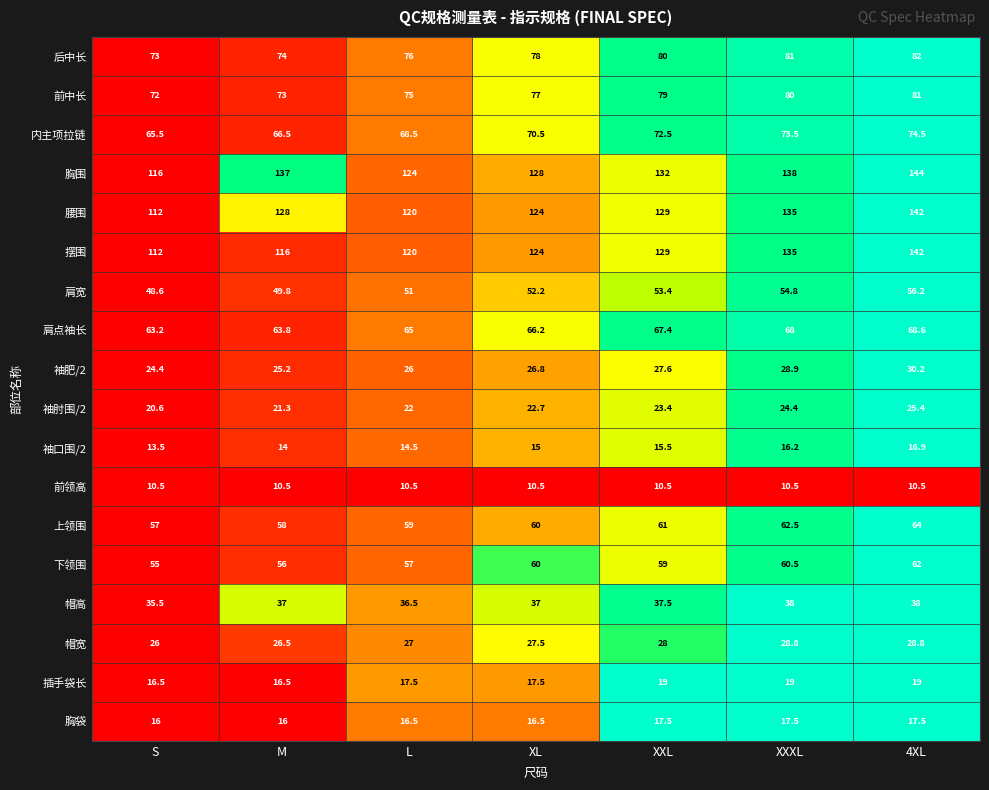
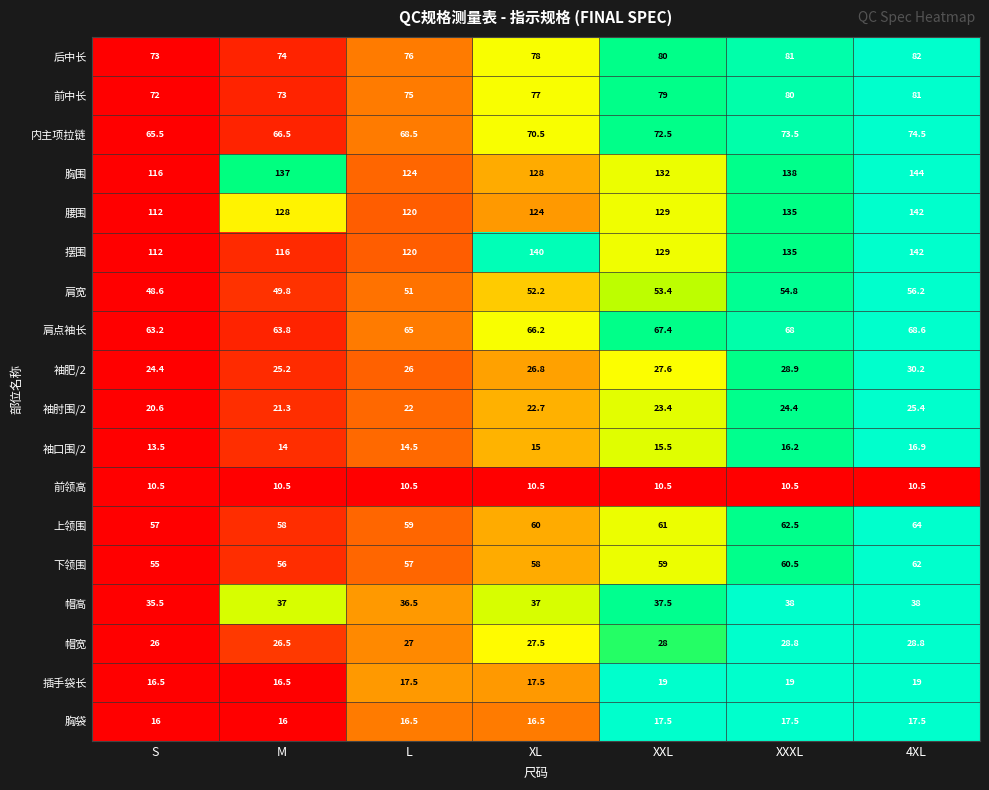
摆围, XL: 124 -> 140
下领围, XL: 60 -> 58
